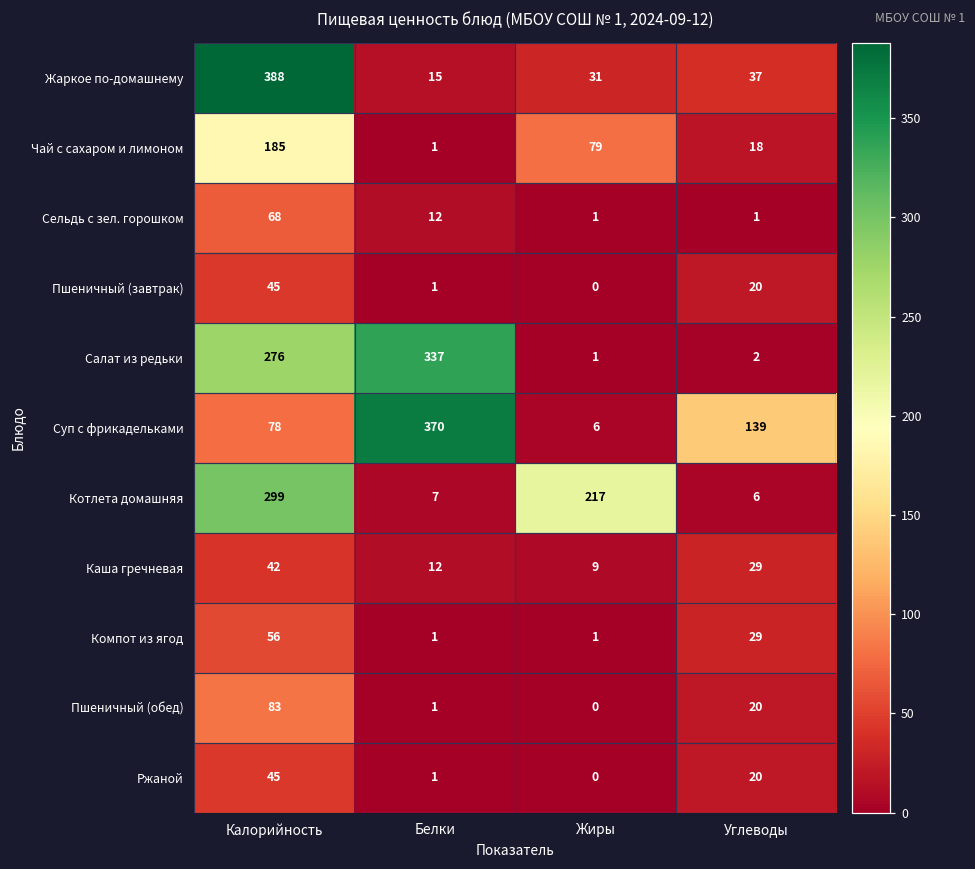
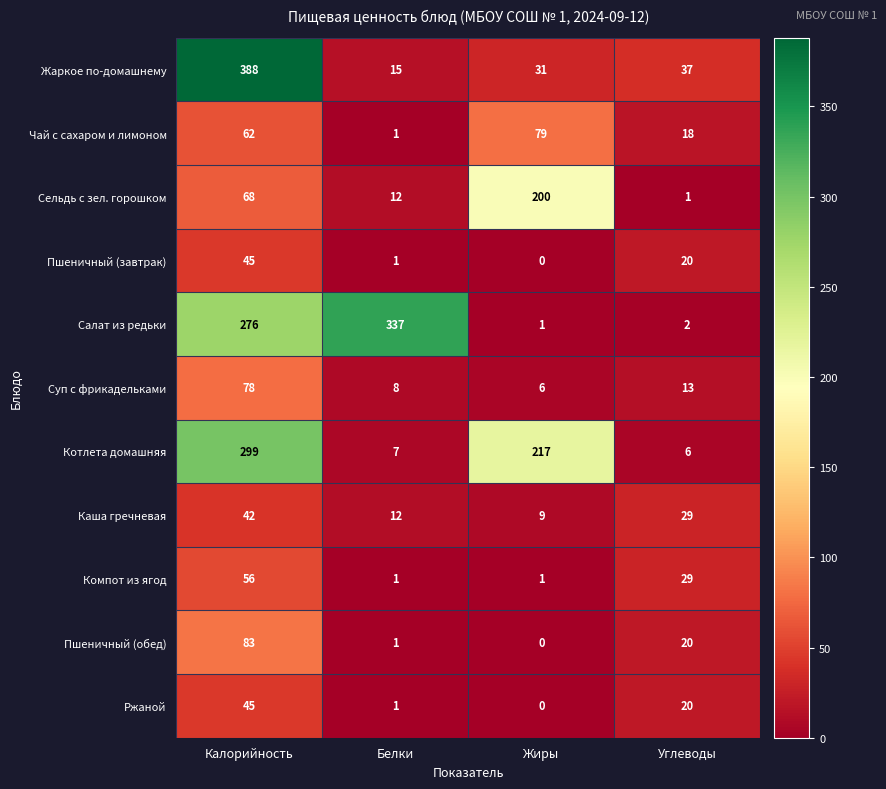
Чай с сахаром и лимоном, Калорийность: 185 -> 62
Сельдь с зел. горошком, Жиры: 1 -> 200
Суп с фрикадельками, Белки: 370 -> 8
Суп с фрикадельками, Углеводы: 139 -> 13
